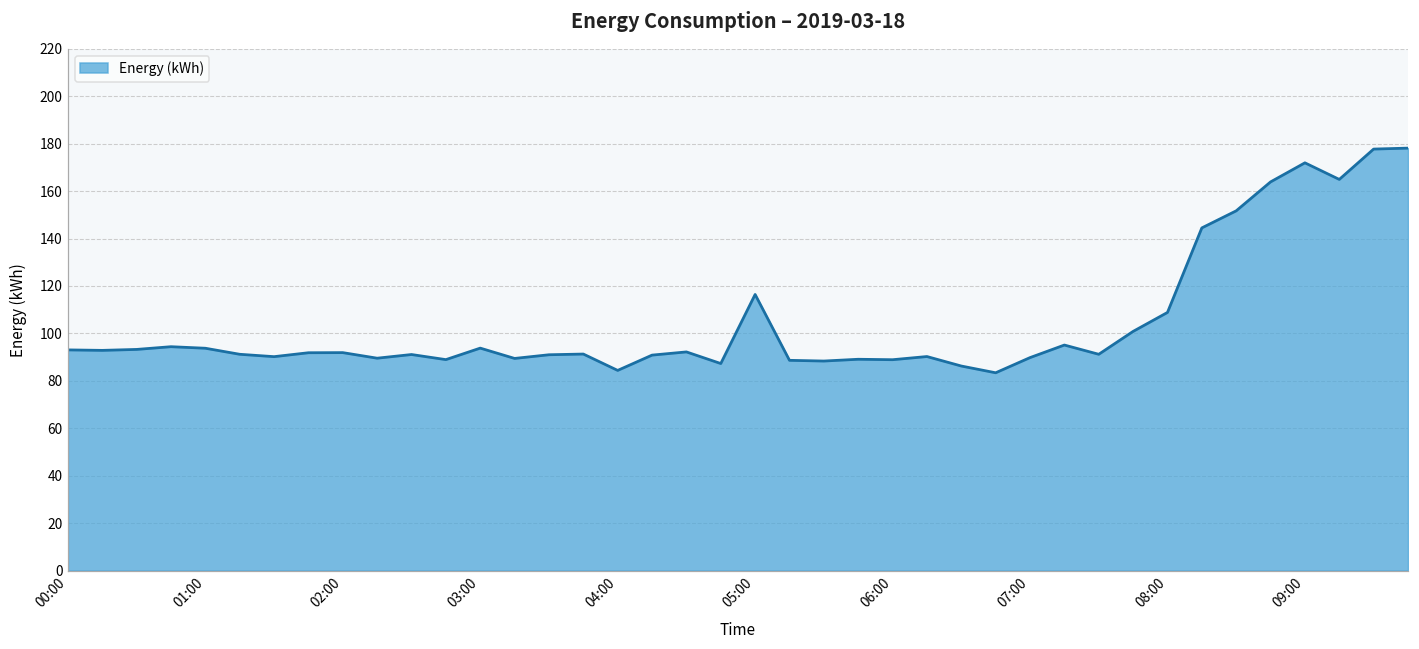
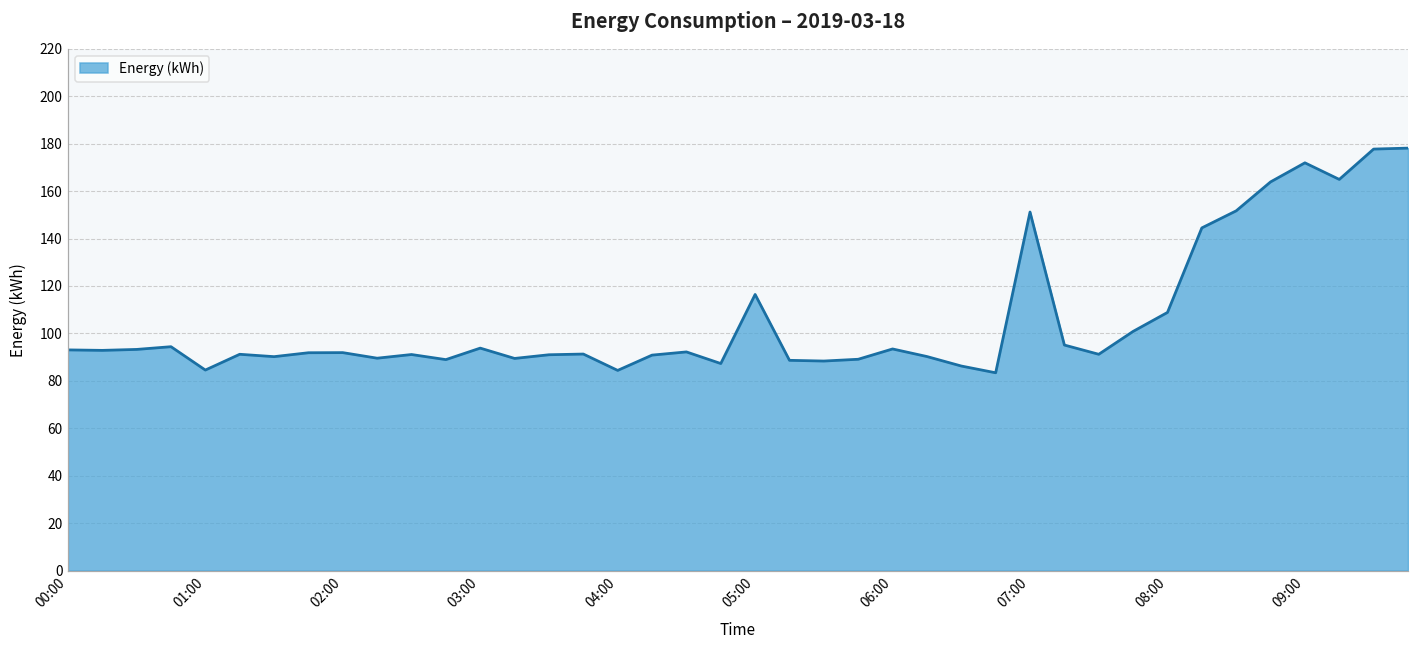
01:00: 94 -> 85
06:00: 89 -> 93
07:00: 90 -> 151
